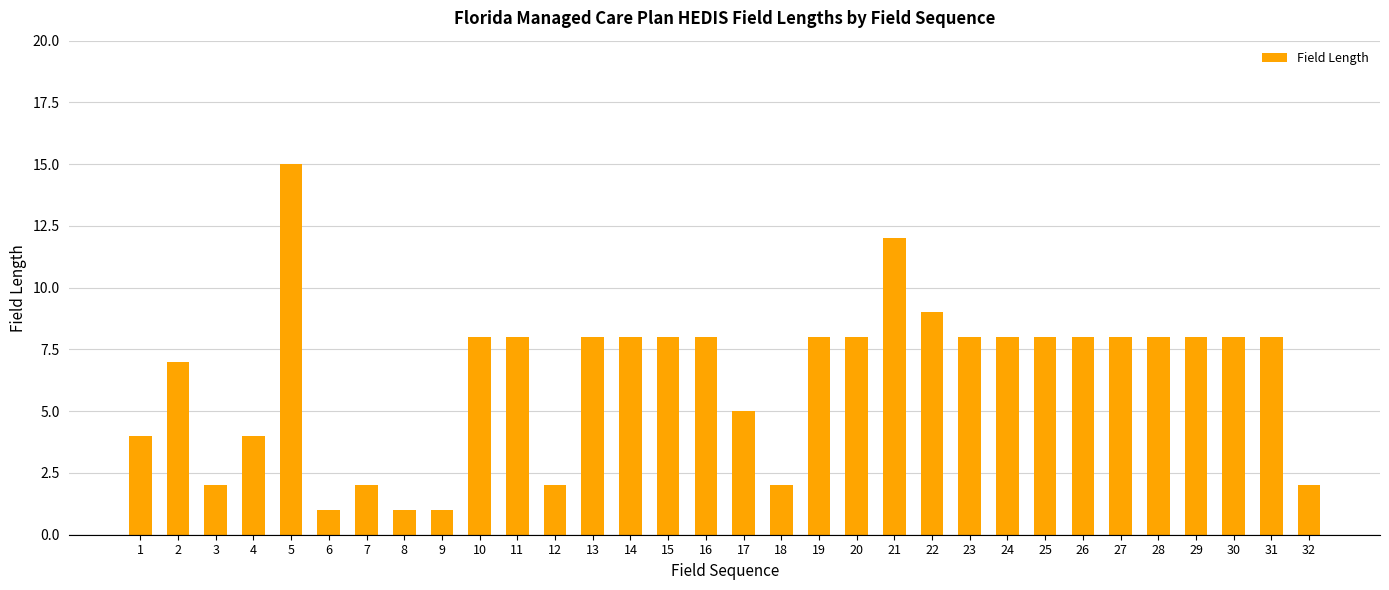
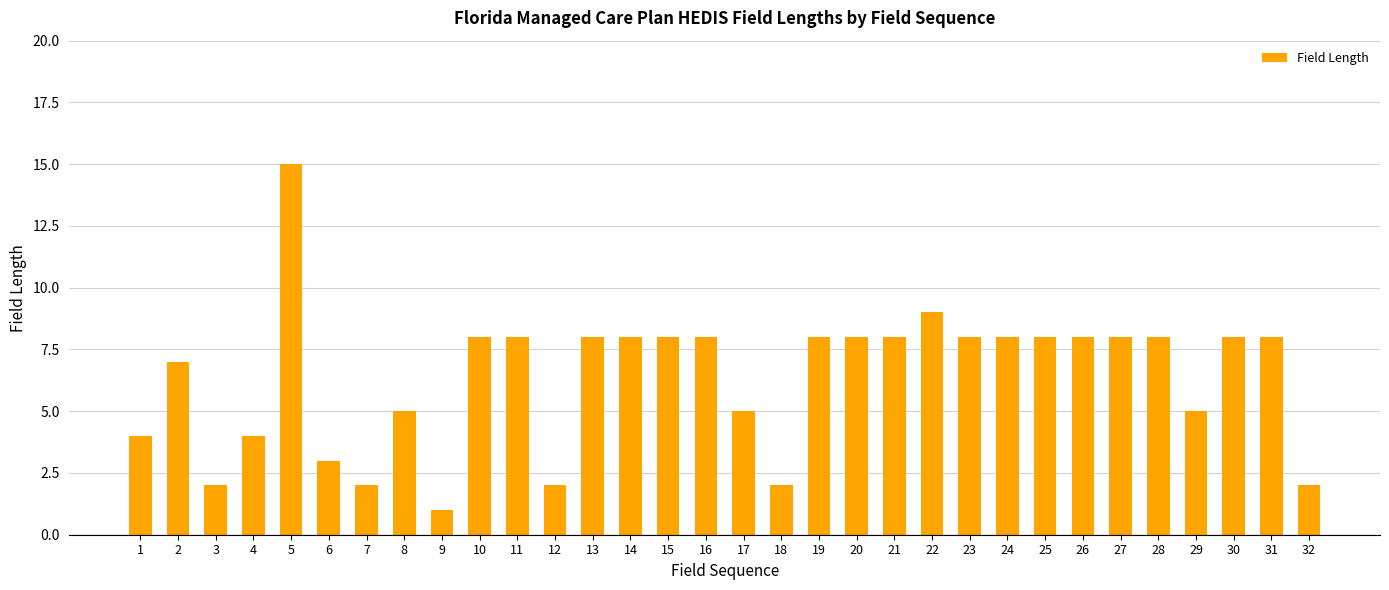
6: 1 -> 3
8: 1 -> 5
21: 12 -> 8
29: 8 -> 5
